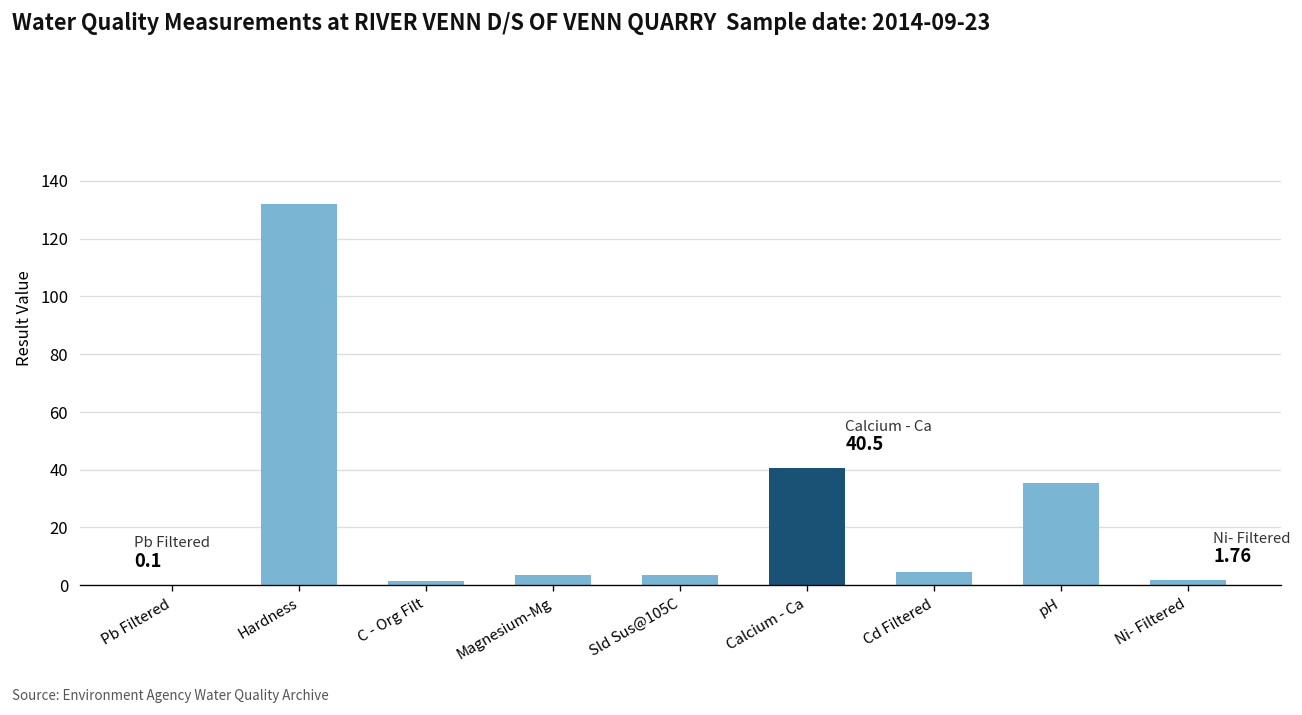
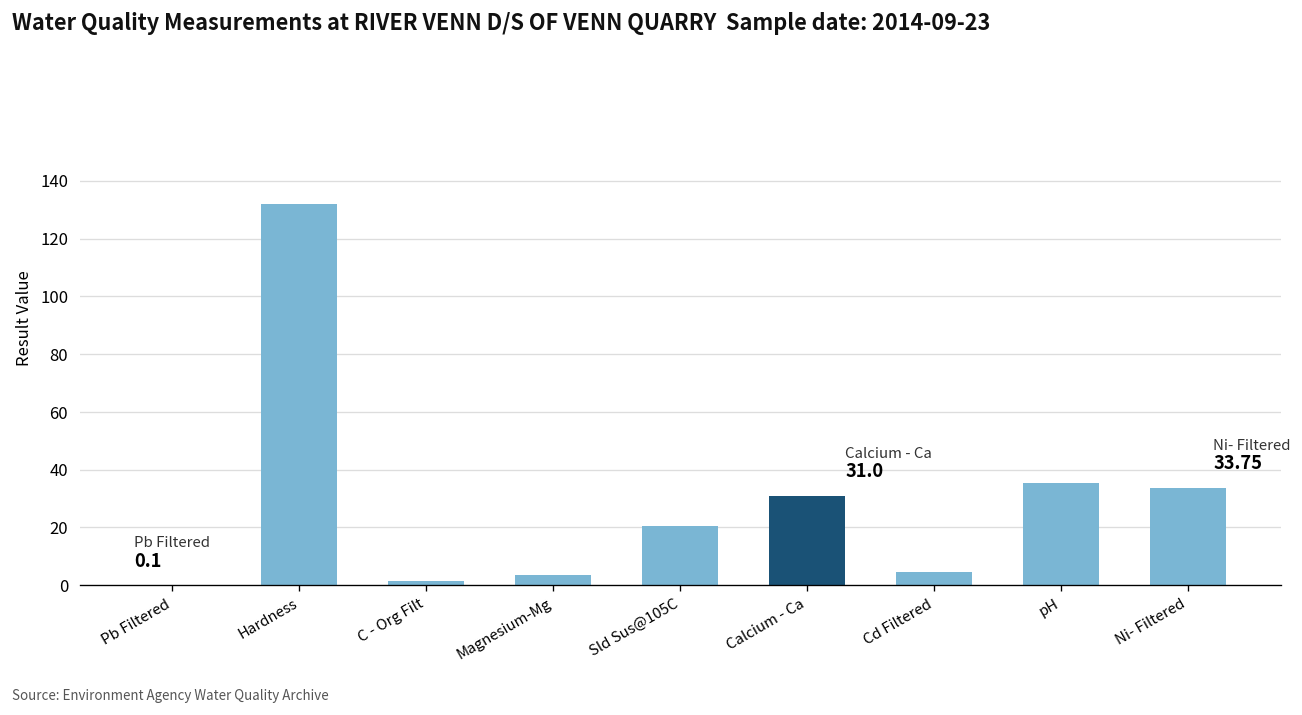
Sld Sus@105C: 4 -> 20
Calcium - Ca: 40.5 -> 31.0
Ni- Filtered: 1.76 -> 33.75
